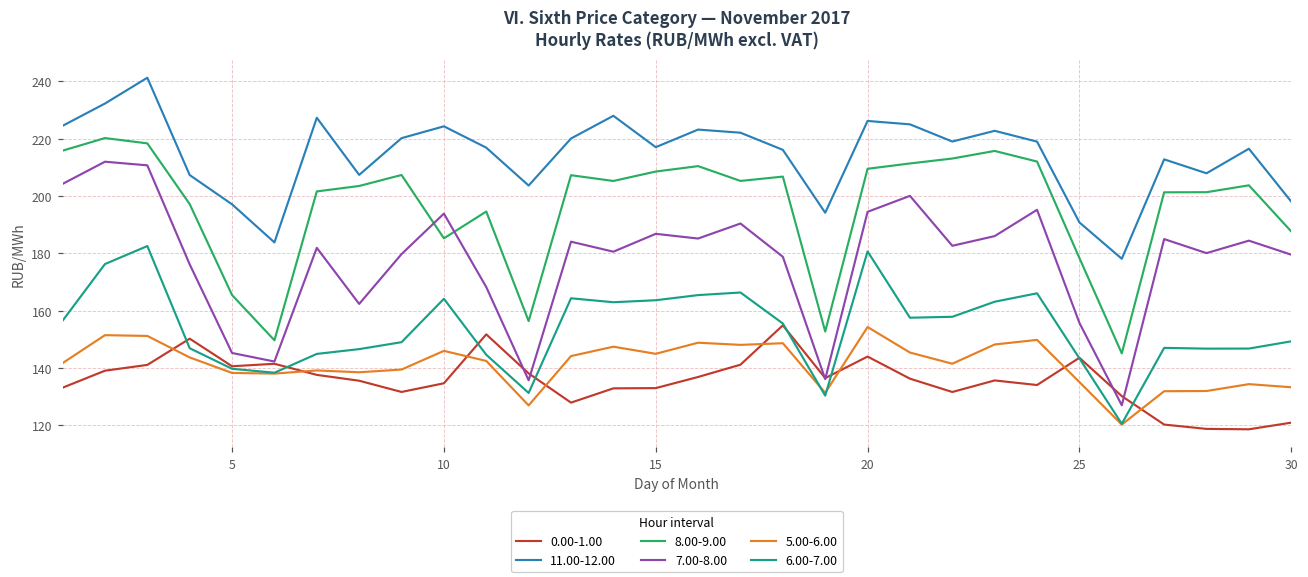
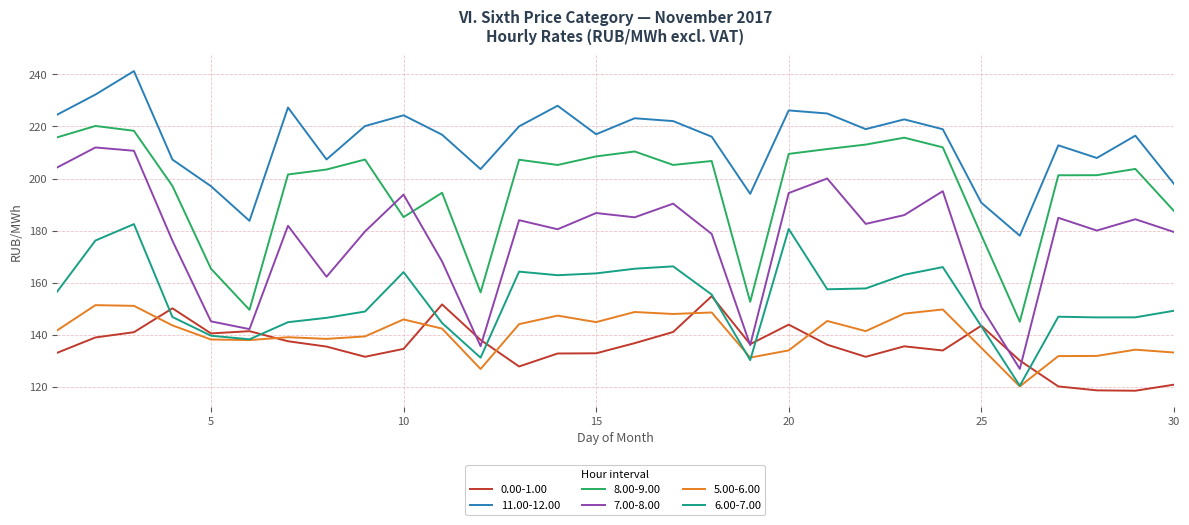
5.00-6.00, 20: 154 -> 134
7.00-8.00, 25: 156 -> 151
